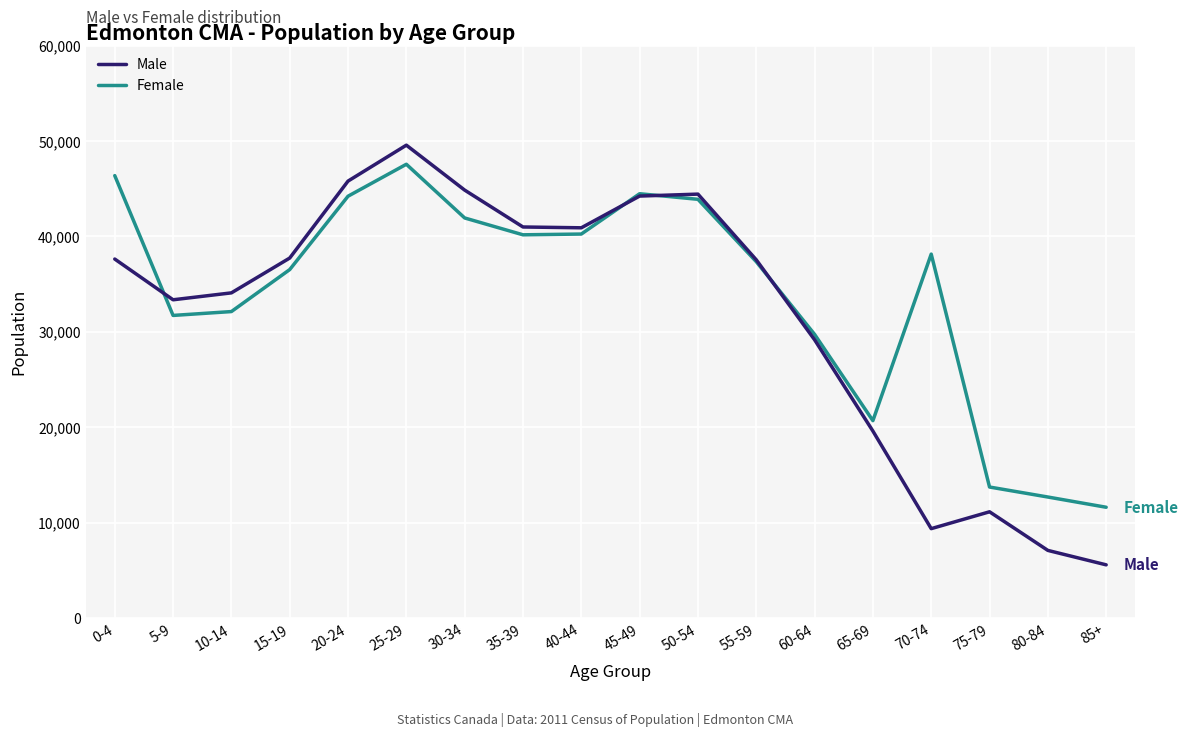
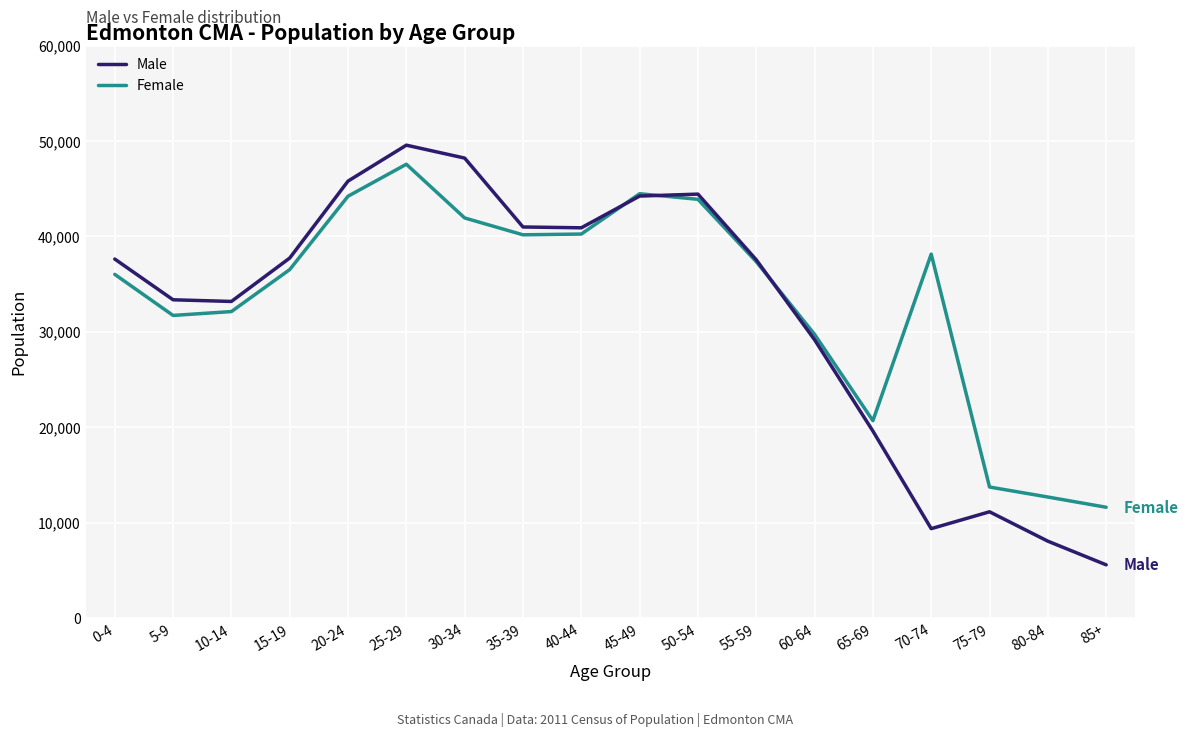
Female, 0-4: 46,000 -> 36,000
Male, 10-14: 34,000 -> 33,000
Male, 30-34: 45,000 -> 48,000
Male, 80-84: 7,000 -> 8,000
